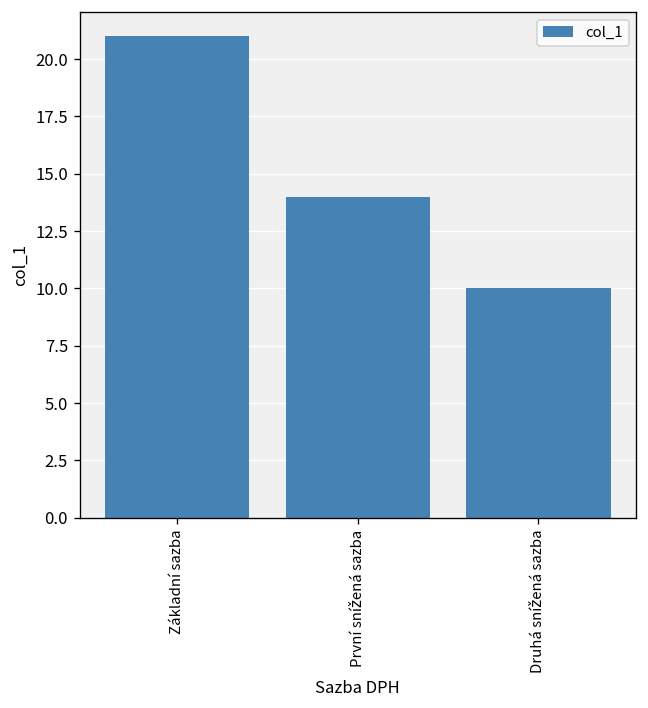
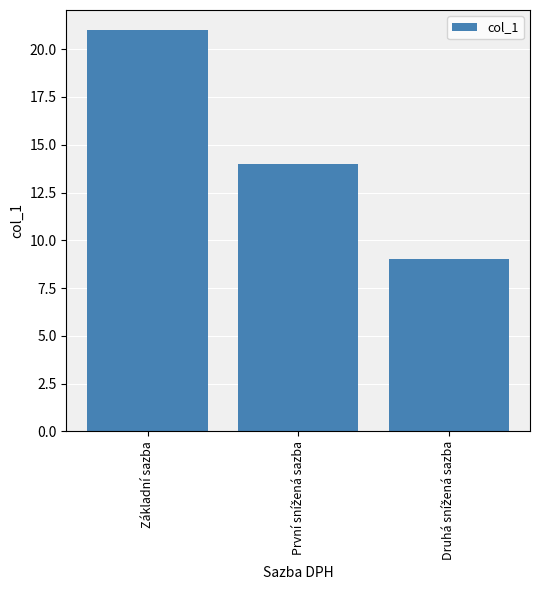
Druhá snížená sazba: 10 -> 9
